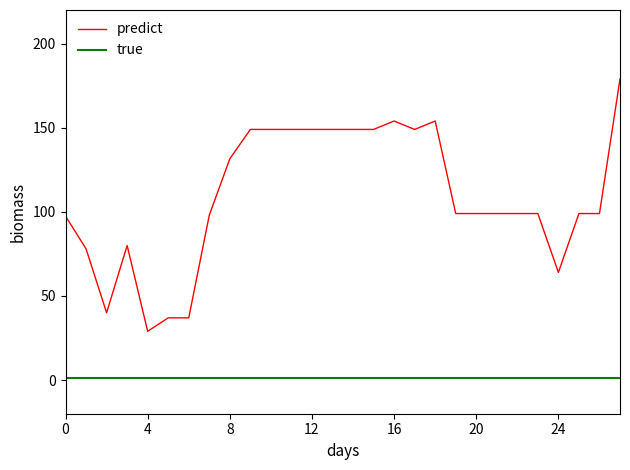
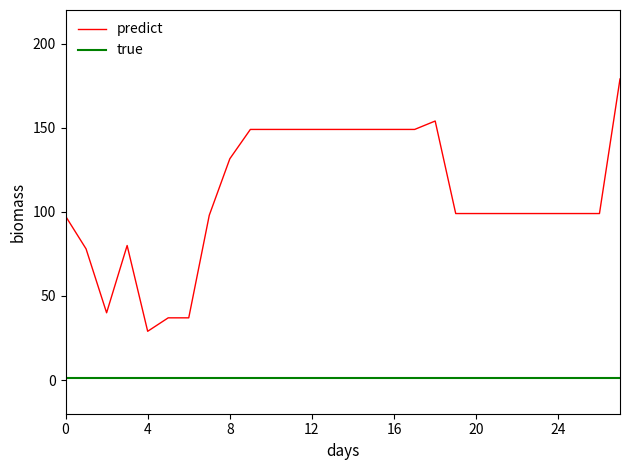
predict, 16: 154 -> 149
predict, 24: 64 -> 99
